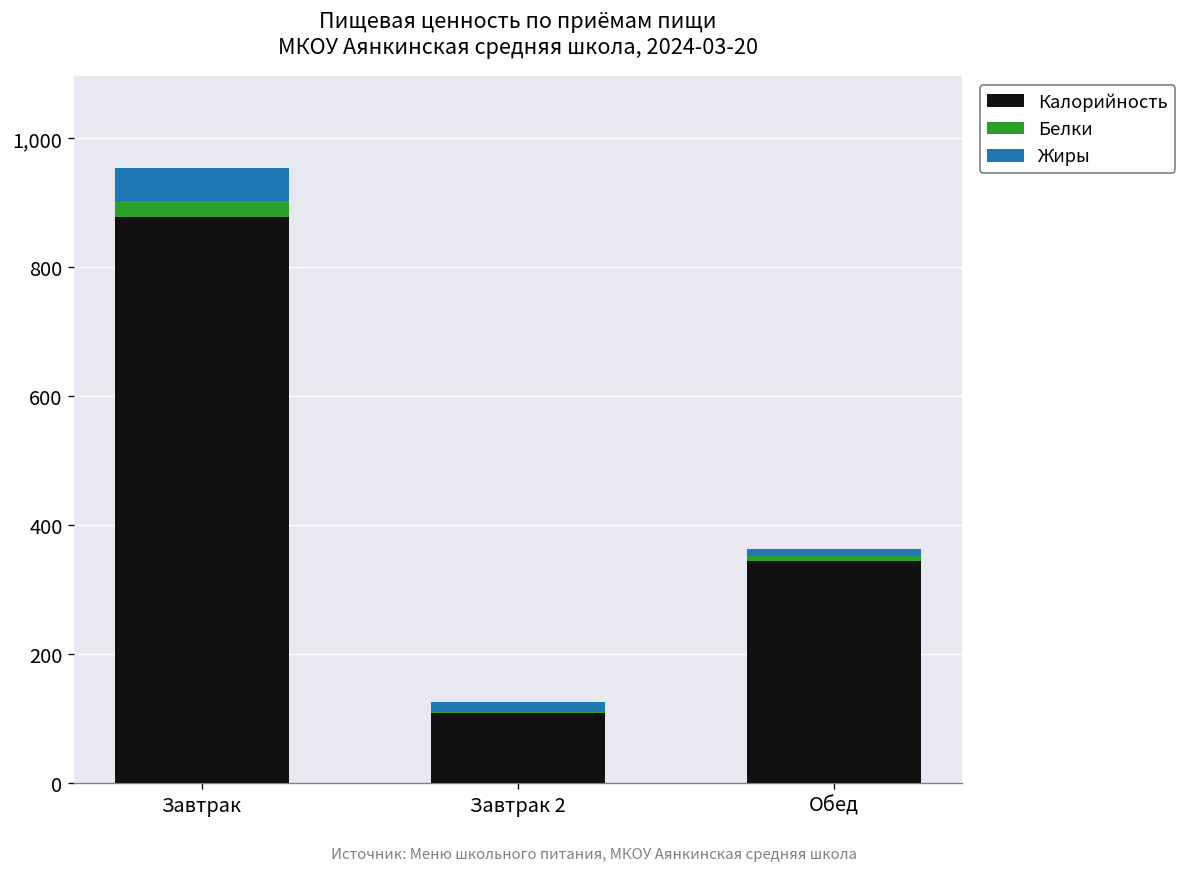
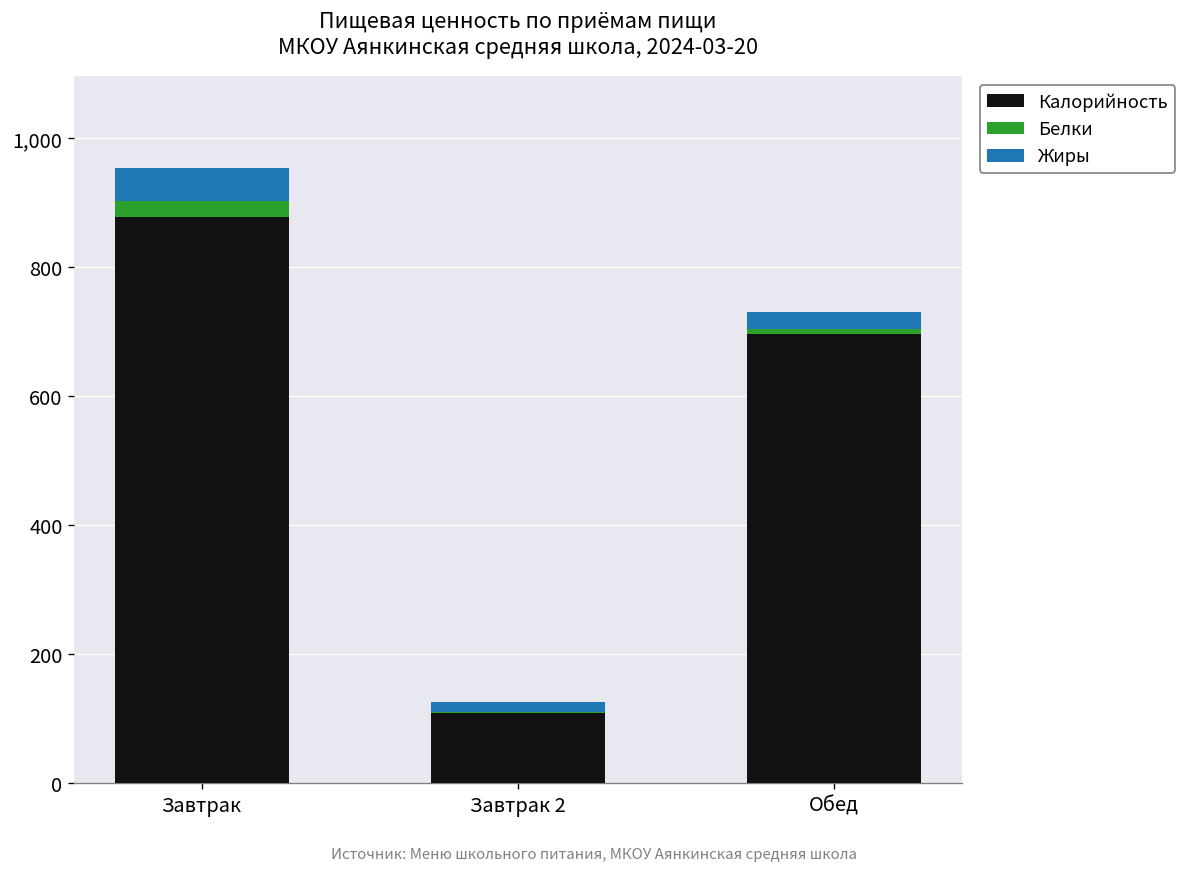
Калорийность, Обед: 340 -> 700
Жиры, Обед: 10 -> 30
